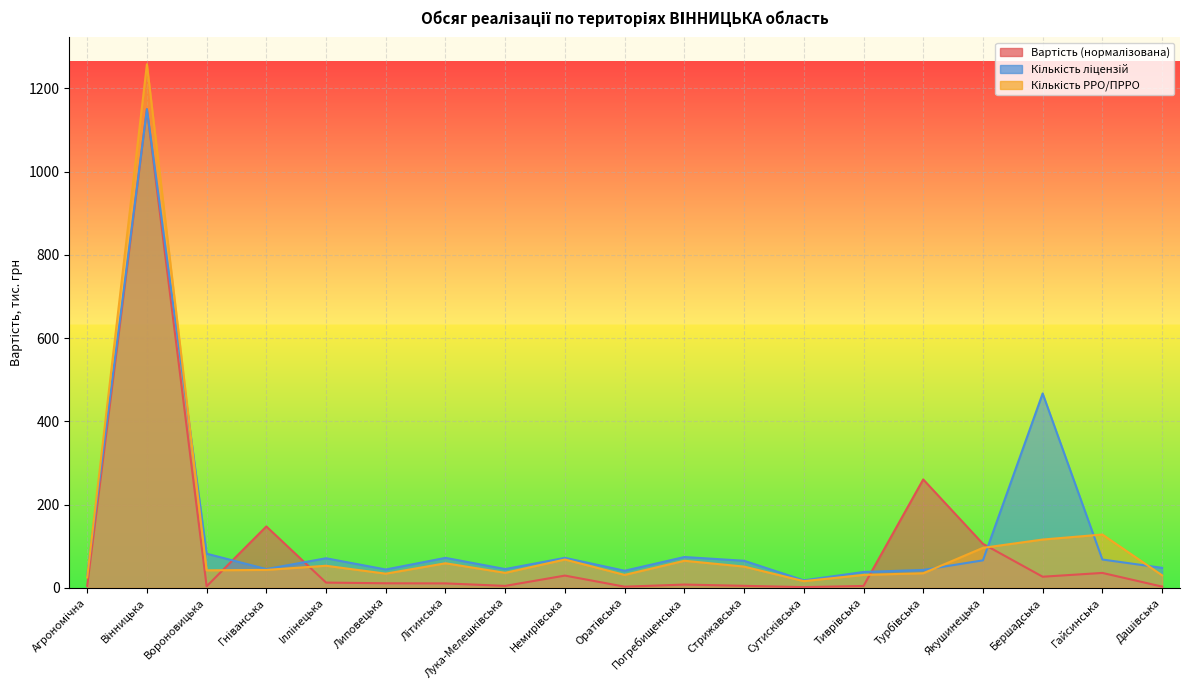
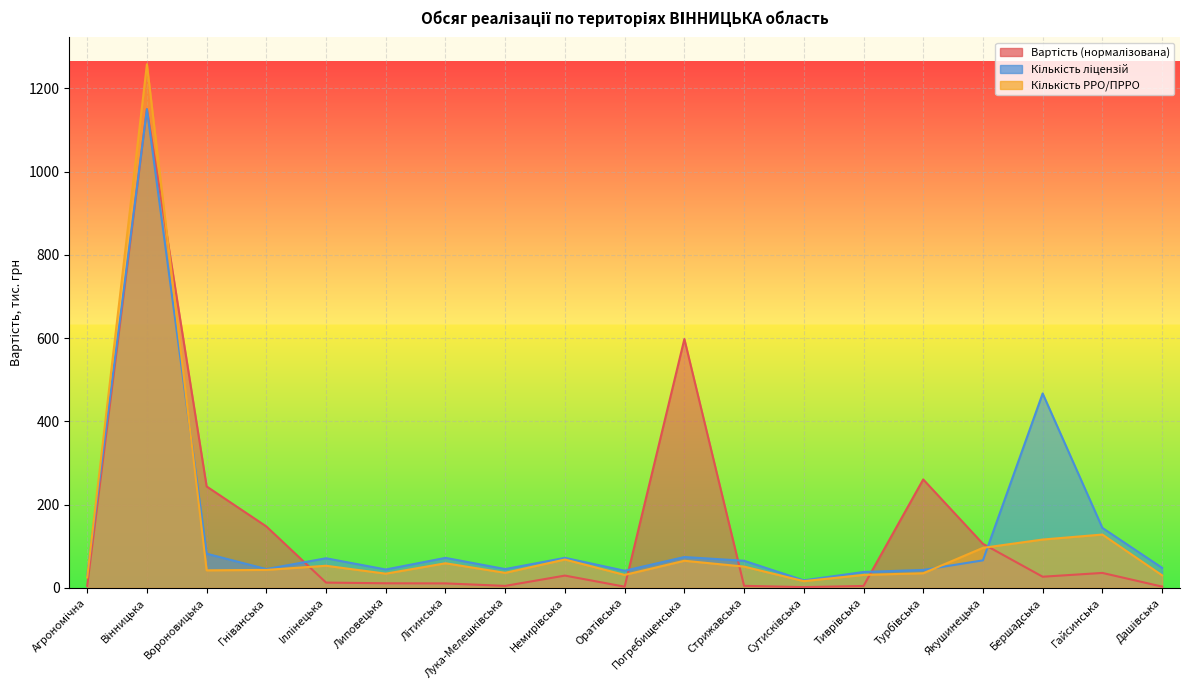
Вартість (нормалізована), Вороновицька: 0 -> 240
Вартість (нормалізована), Погребищенська: 10 -> 600
Кількість ліцензій, Гайсинська: 70 -> 140
